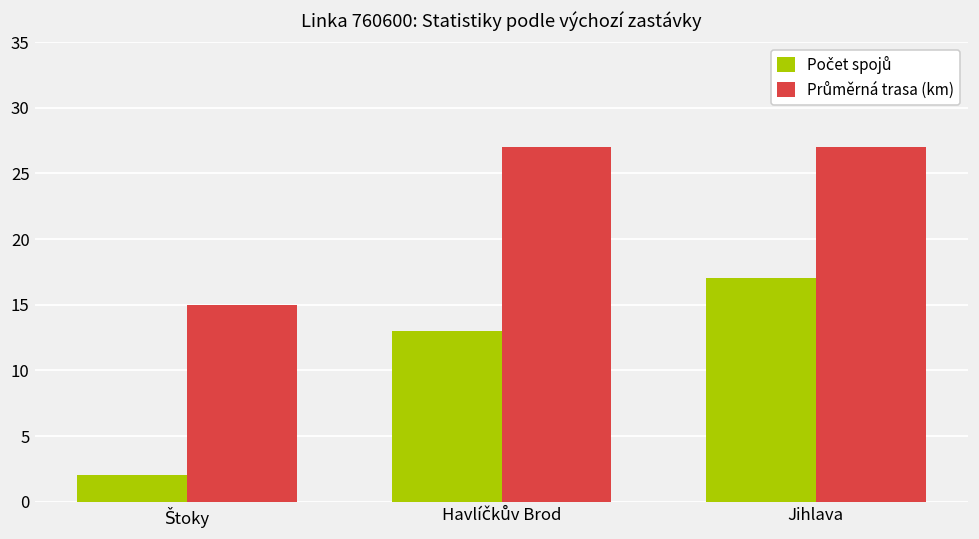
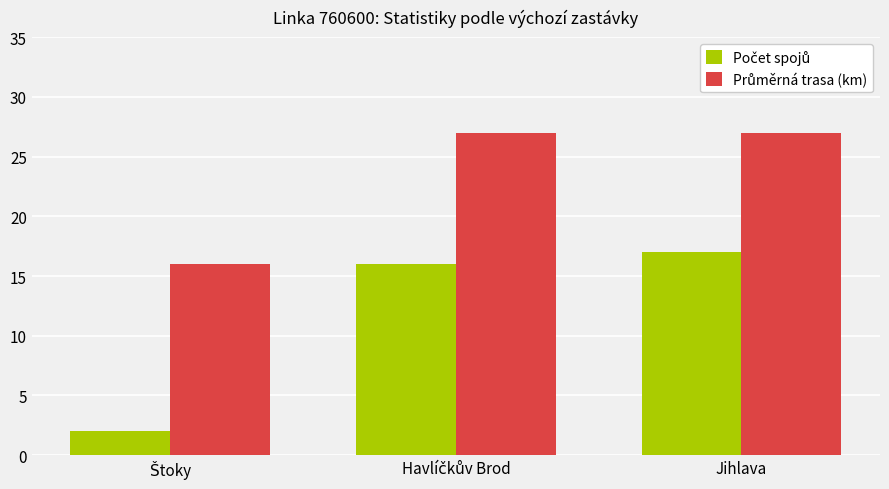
Průměrná trasa (km), Štoky: 15 -> 16
Počet spojů, Havlíčkův Brod: 13 -> 16
